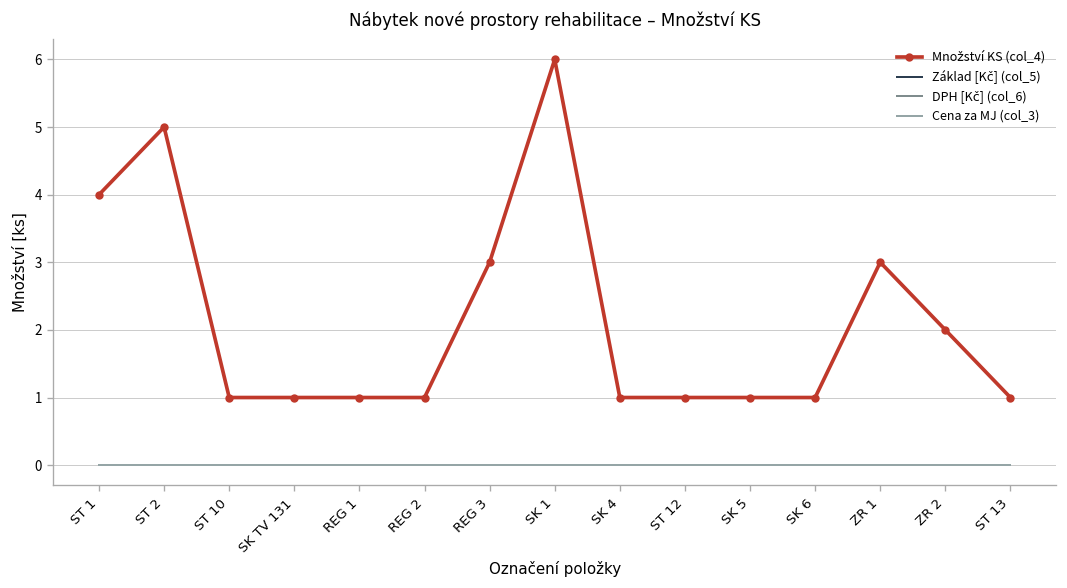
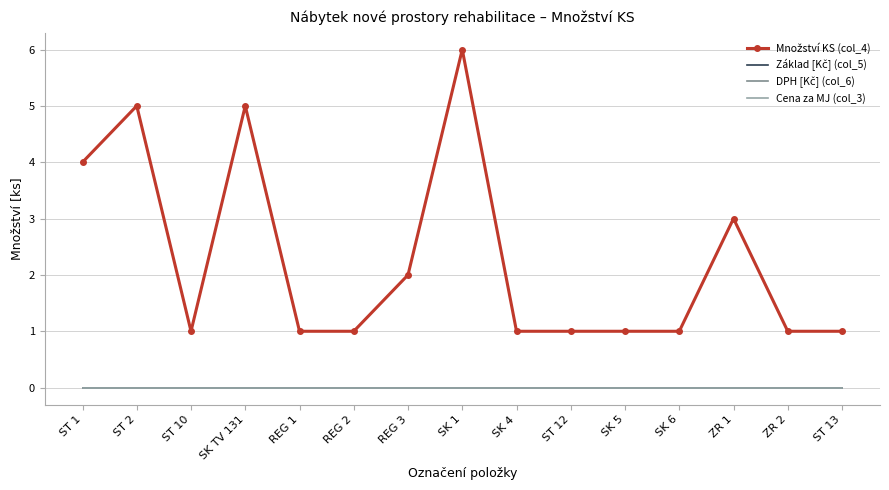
Množství KS (col_4), SK TV 131: 1 -> 5
Množství KS (col_4), REG 3: 3 -> 2
Množství KS (col_4), ZR 2: 2 -> 1
